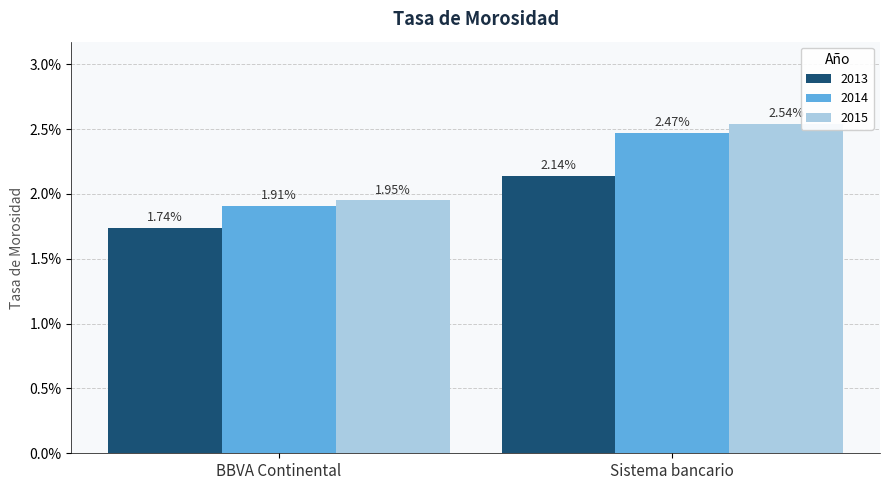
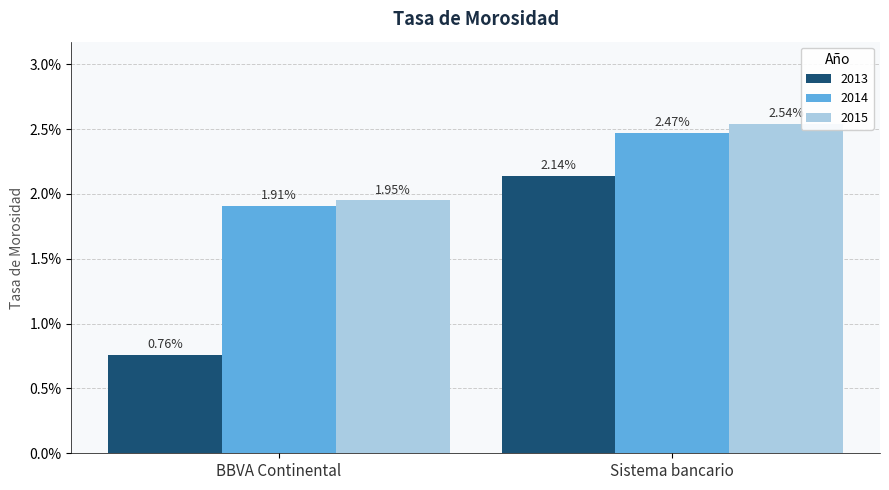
2013, BBVA Continental: 1.74% -> 0.76%
